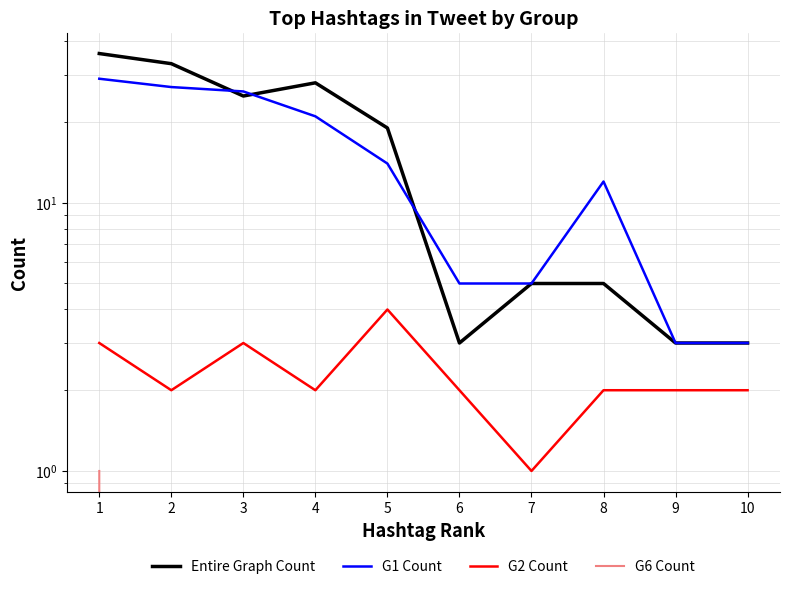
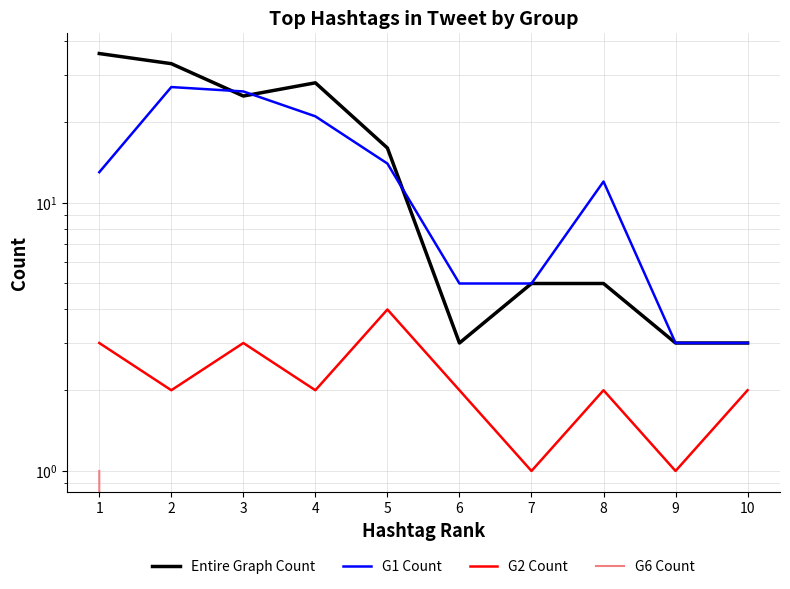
G1 Count, 1: 29 -> 13
Entire Graph Count, 5: 19 -> 16
G2 Count, 9: 2 -> 1
